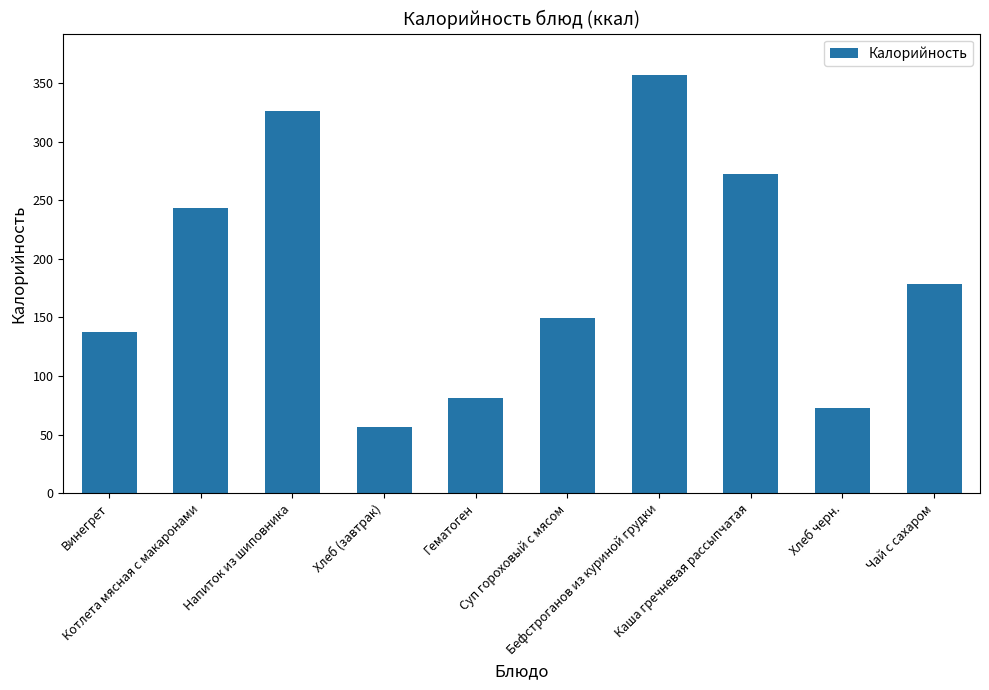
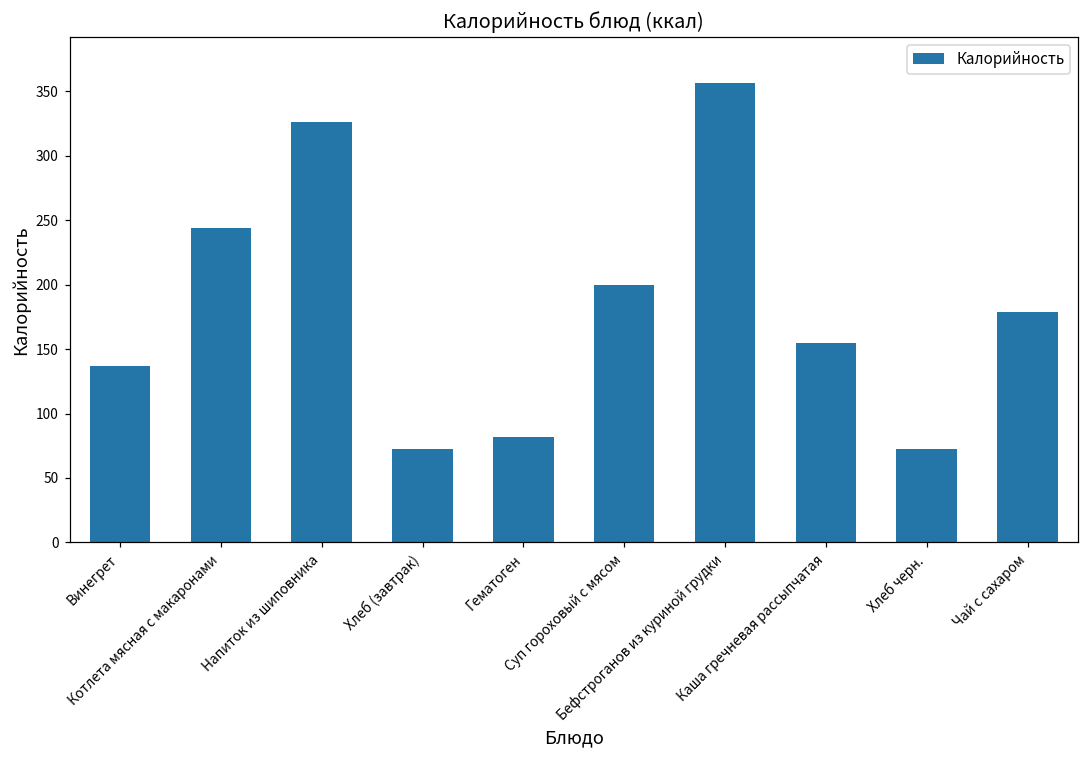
Хлеб (завтрак): 57 -> 72
Суп гороховый с мясом: 150 -> 200
Каша гречневая рассыпчатая: 273 -> 155
